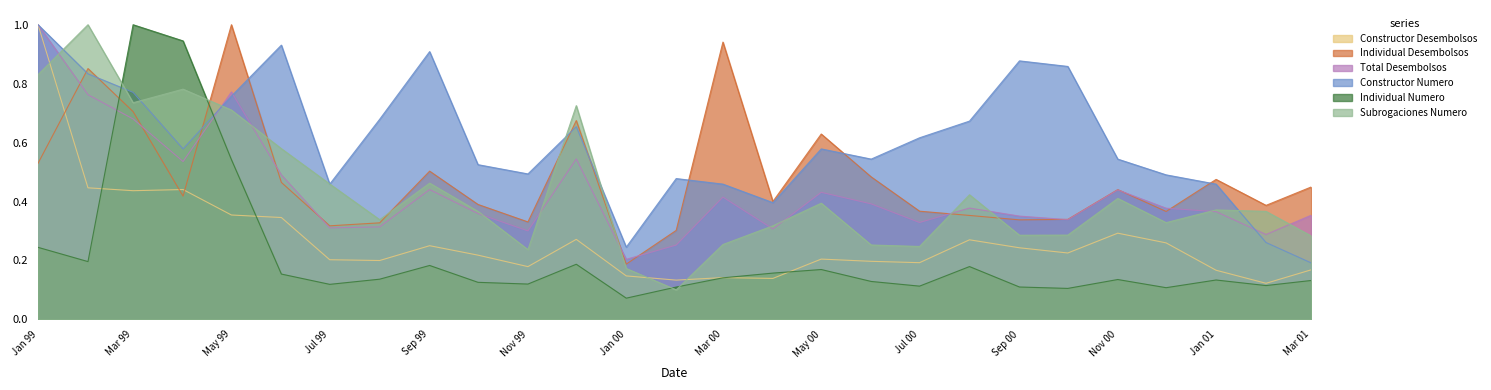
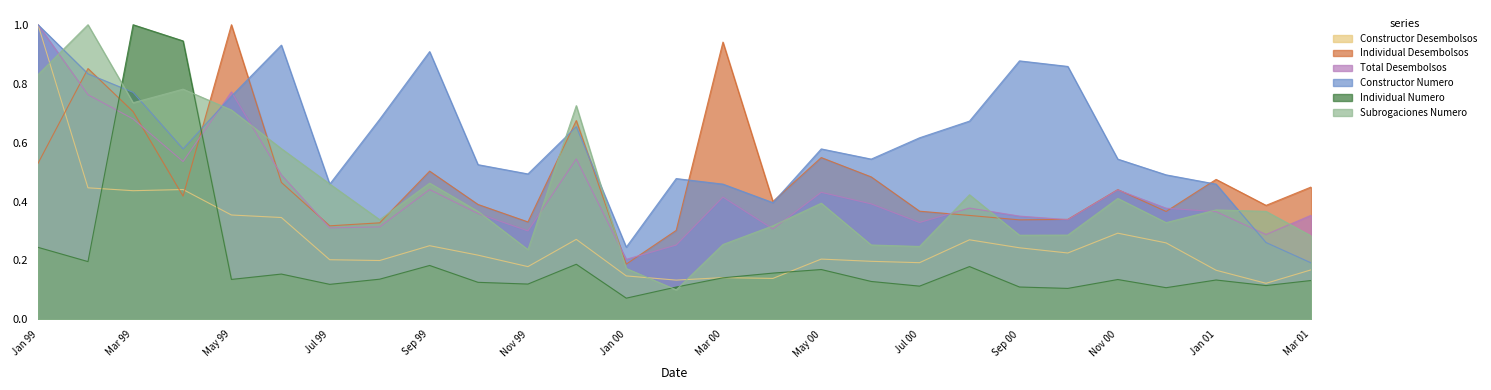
Individual Numero, May 99: 0.54 -> 0.14
Individual Desembolsos, May 00: 0.63 -> 0.55
